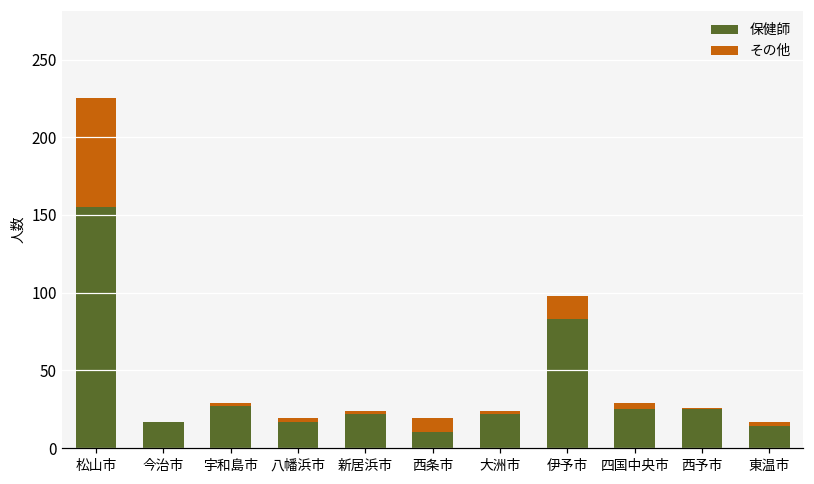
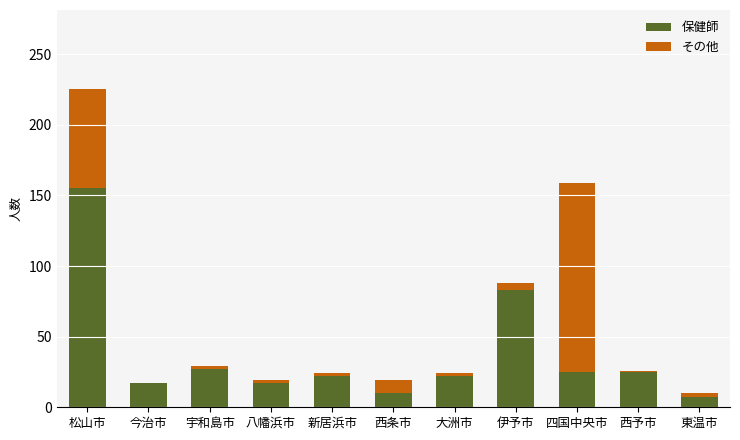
その他, 伊予市: 15 -> 5
その他, 四国中央市: 4 -> 134
保健師, 東温市: 14 -> 7
